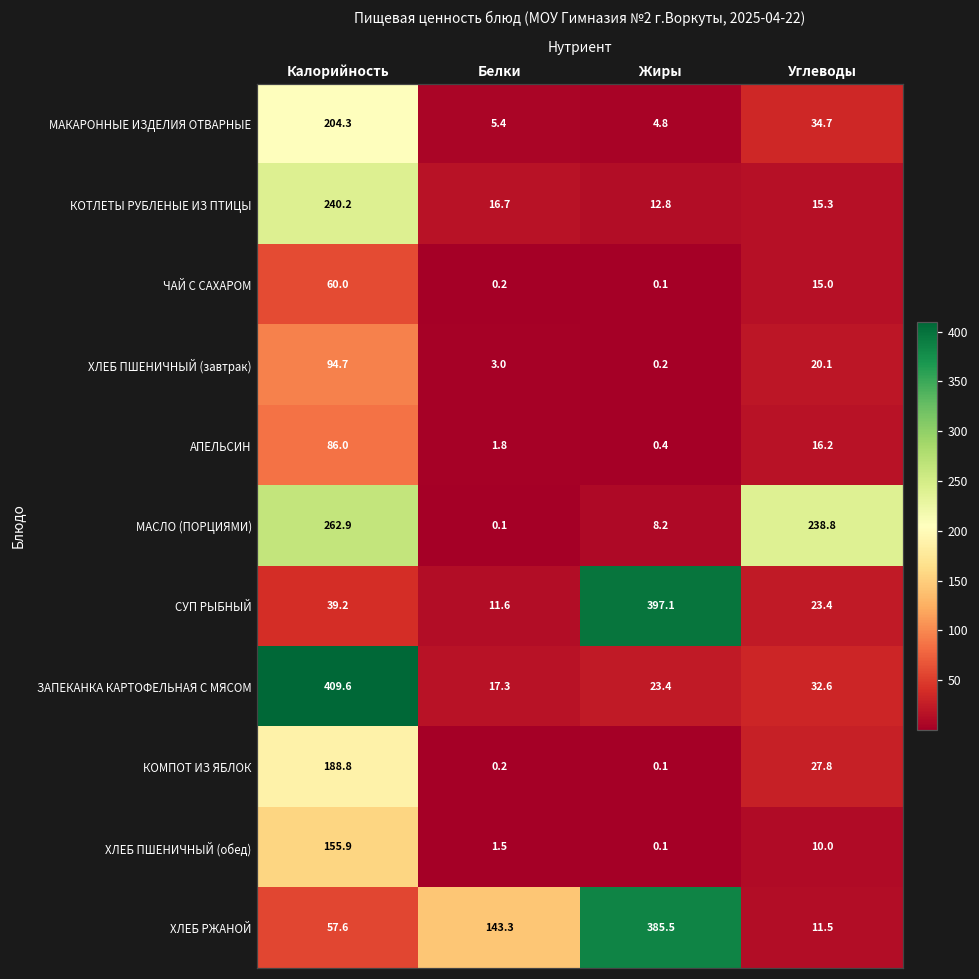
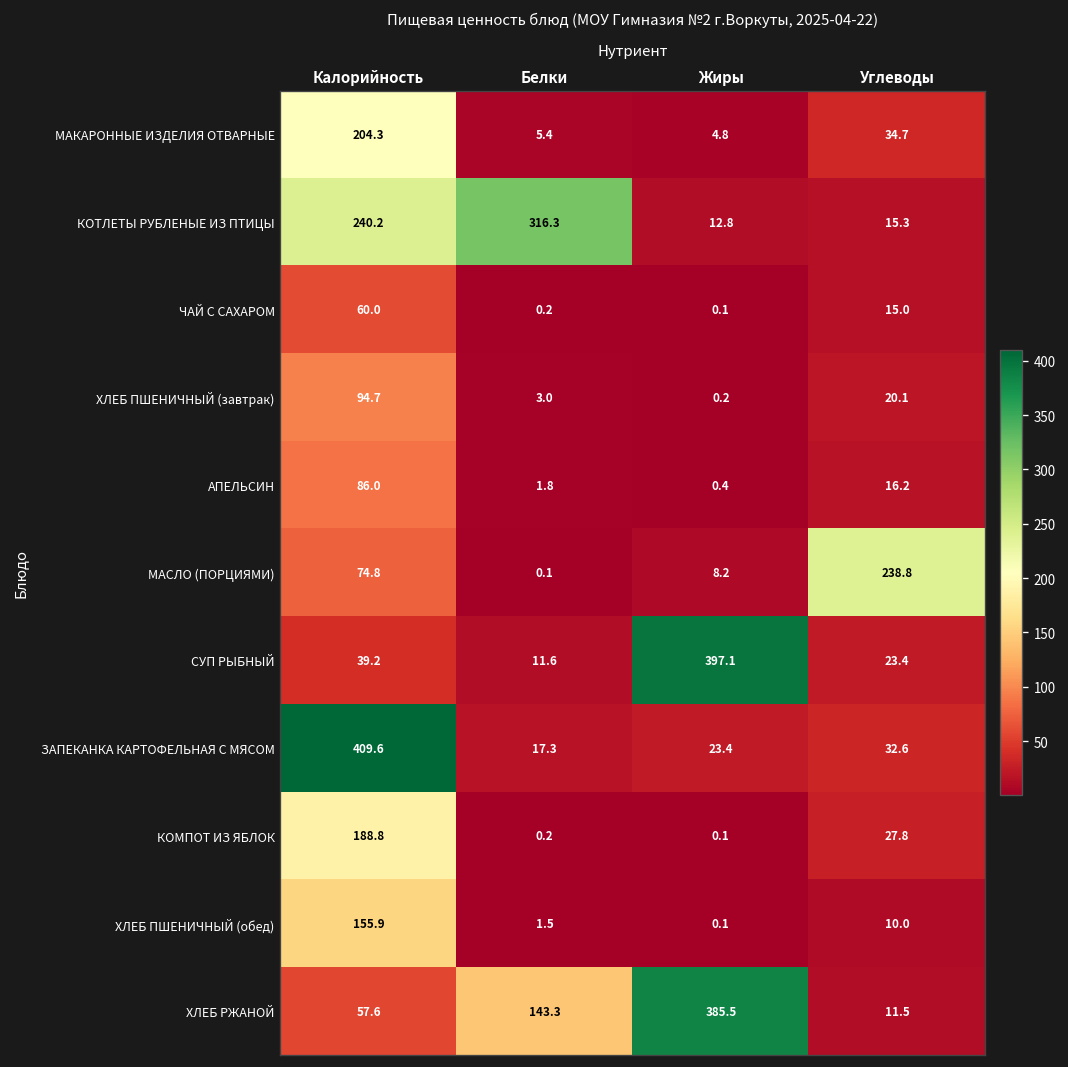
КОТЛЕТЫ РУБЛЕНЫЕ ИЗ ПТИЦЫ, Белки: 16.7 -> 316.3
МАСЛО (ПОРЦИЯМИ), Калорийность: 262.9 -> 74.8
